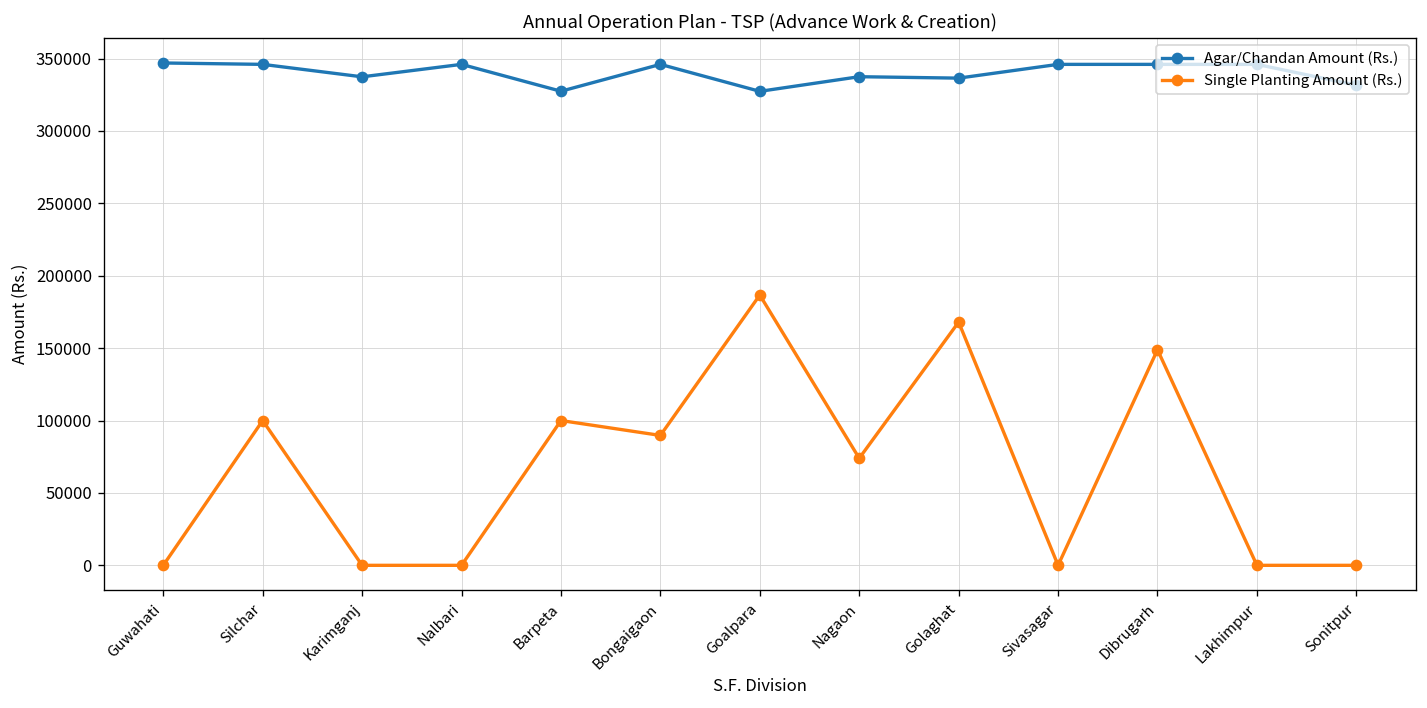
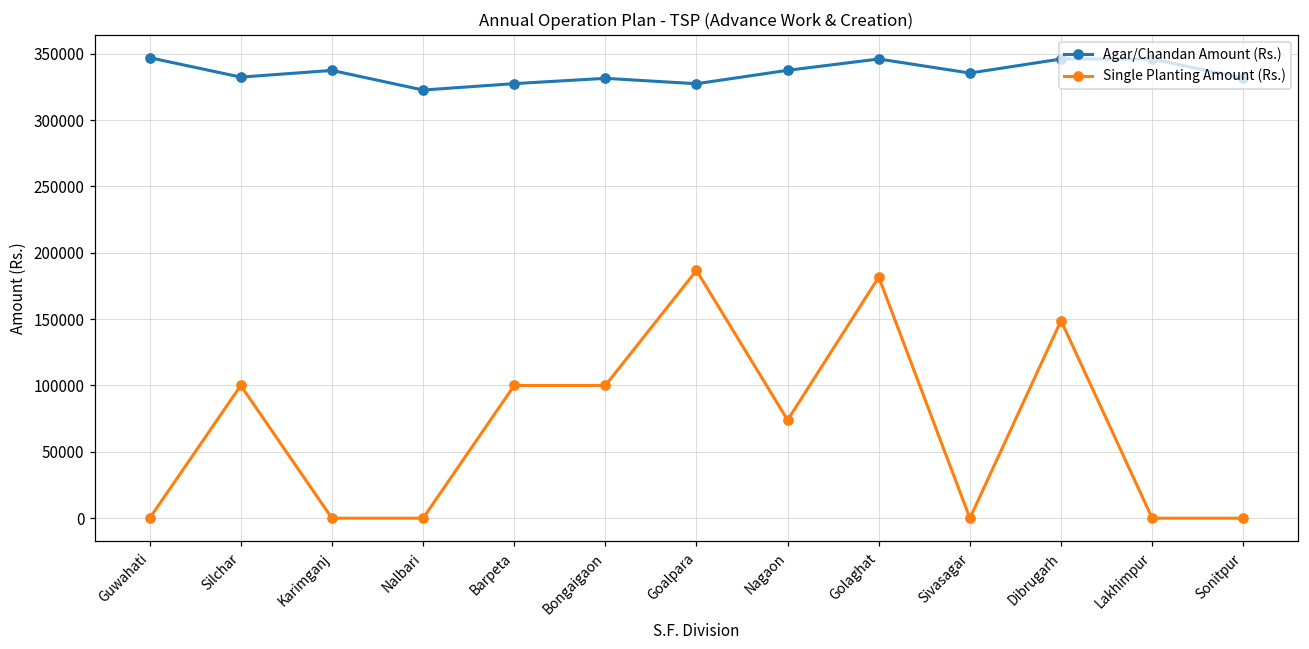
Agar/Chandan Amount (Rs.), Silchar: 346000 -> 332000
Agar/Chandan Amount (Rs.), Nalbari: 346000 -> 323000
Agar/Chandan Amount (Rs.), Bongaigaon: 346000 -> 331000
Single Planting Amount (Rs.), Bongaigaon: 90000 -> 100000
Agar/Chandan Amount (Rs.), Golaghat: 336000 -> 346000
Single Planting Amount (Rs.), Golaghat: 168000 -> 182000
Agar/Chandan Amount (Rs.), Sivasagar: 346000 -> 335000
